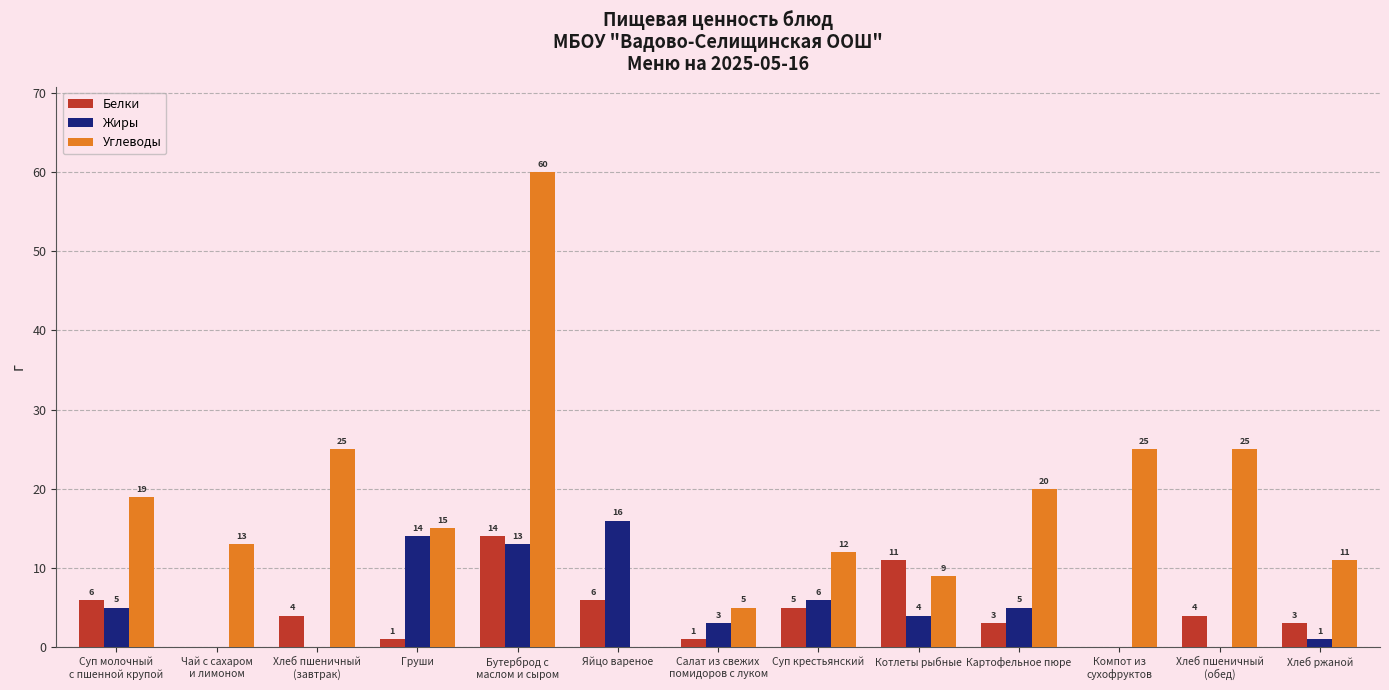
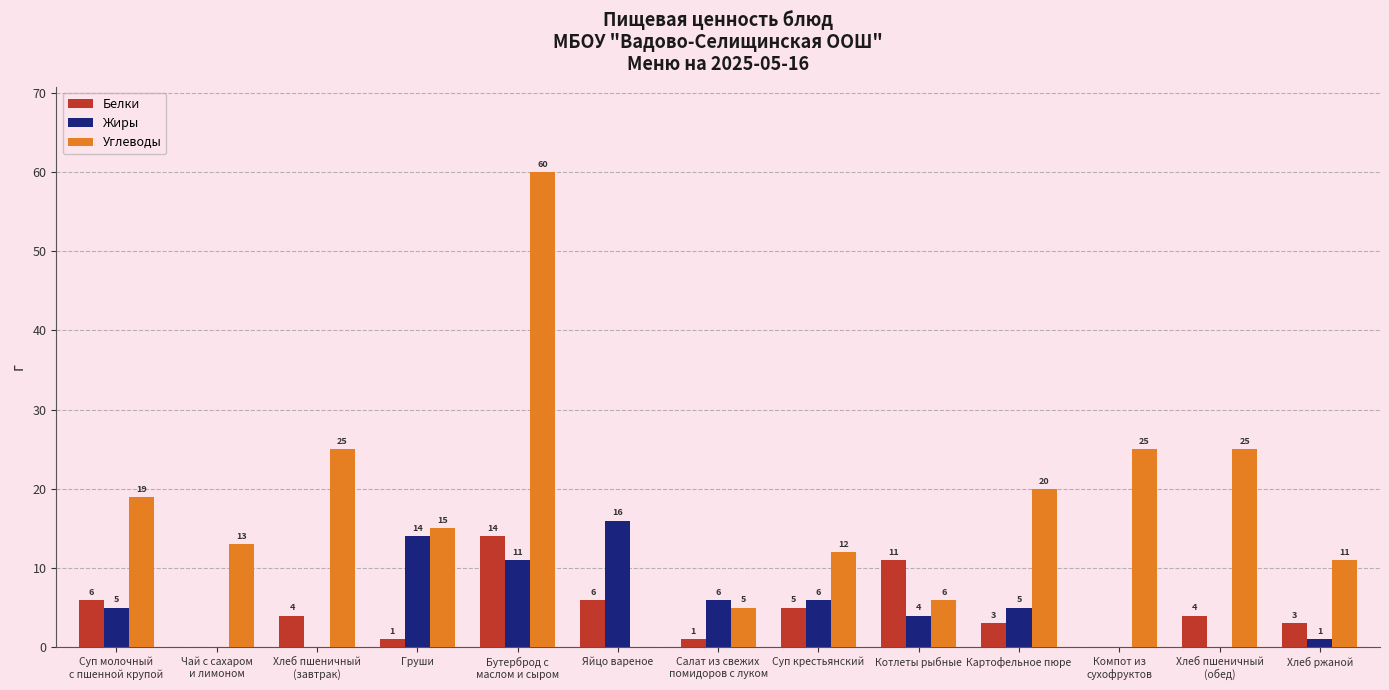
Жиры, Бутерброд с маслом и сыром: 13 -> 11
Жиры, Салат из свежих помидоров с луком: 3 -> 6
Углеводы, Котлеты рыбные: 9 -> 6
